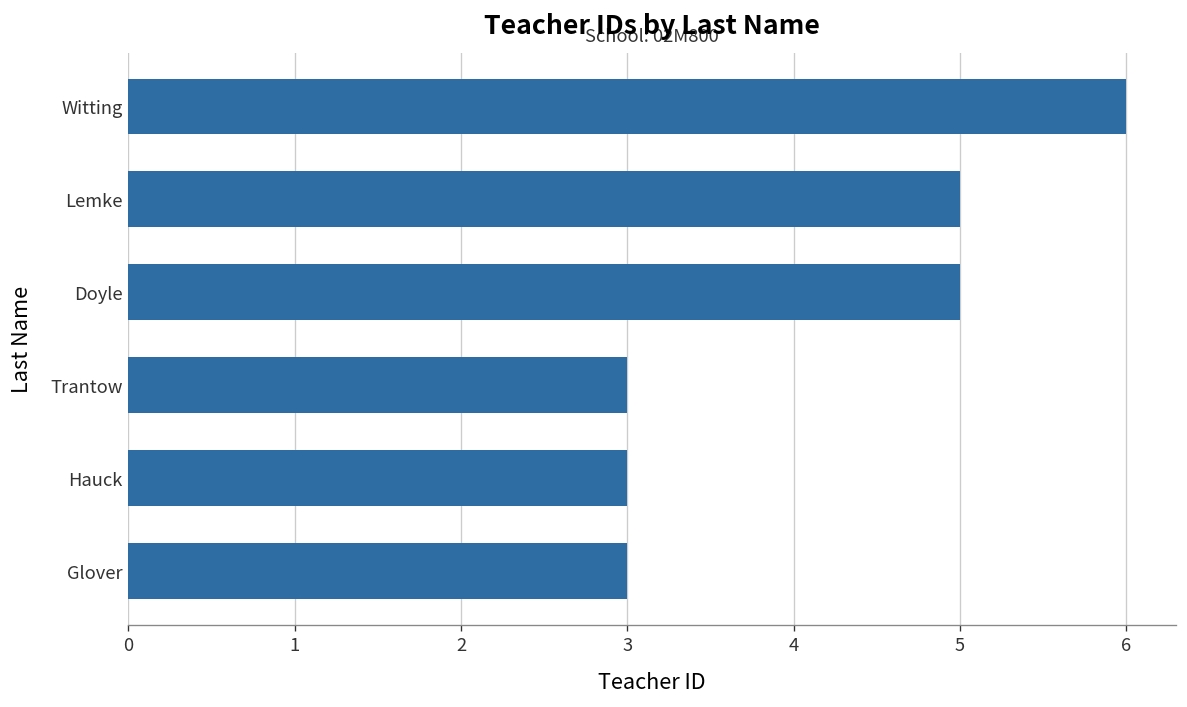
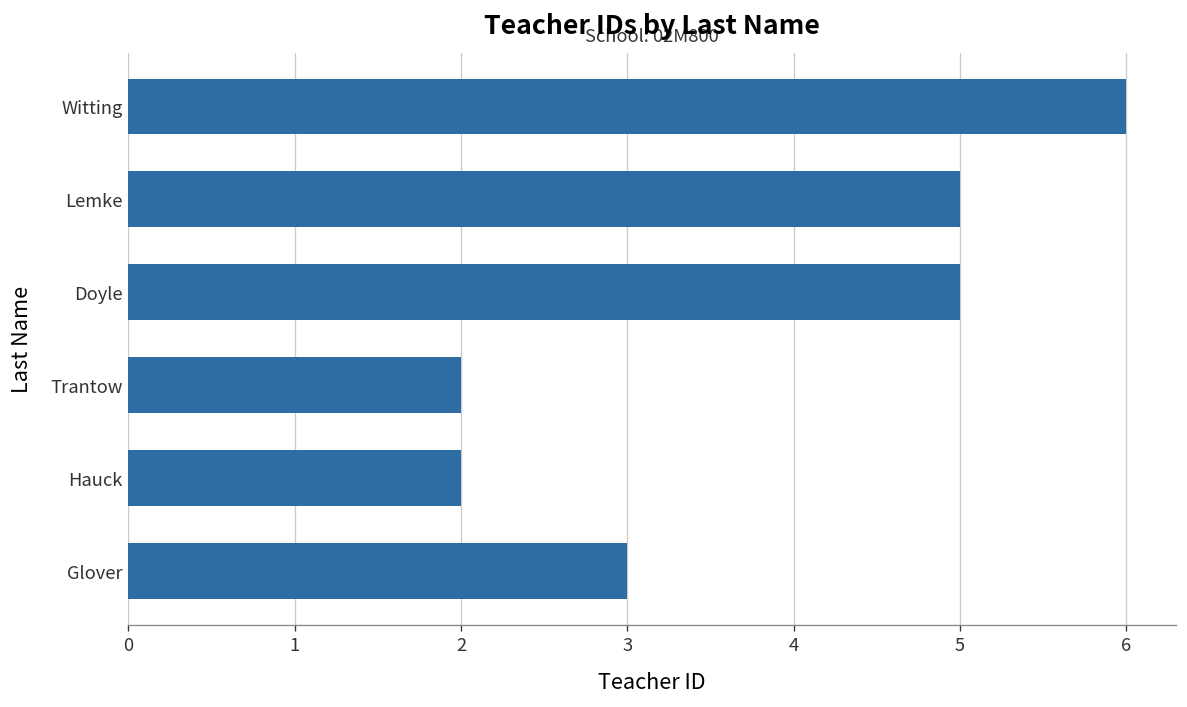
Trantow: 3 -> 2
Hauck: 3 -> 2
